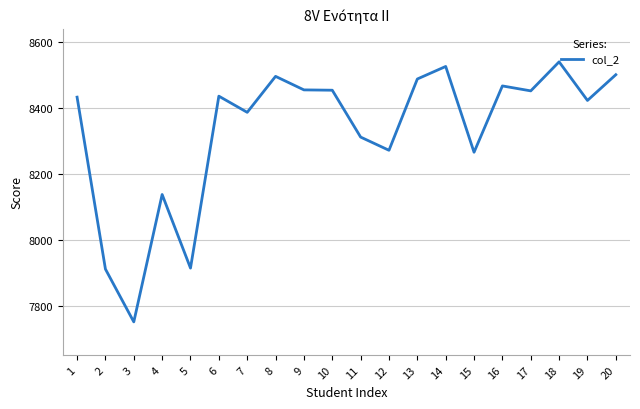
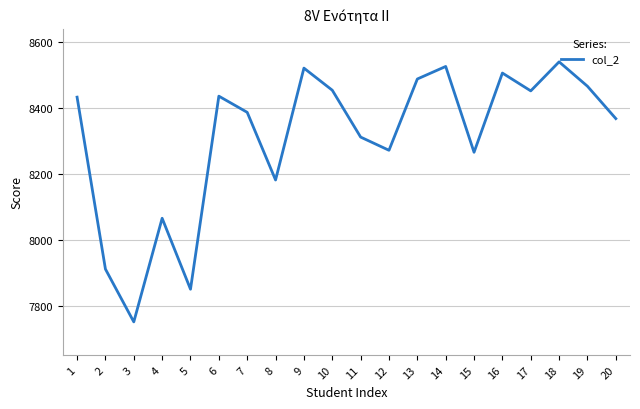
4: 8140 -> 8070
5: 7910 -> 7850
8: 8500 -> 8180
9: 8450 -> 8520
16: 8470 -> 8510
19: 8420 -> 8470
20: 8500 -> 8370
